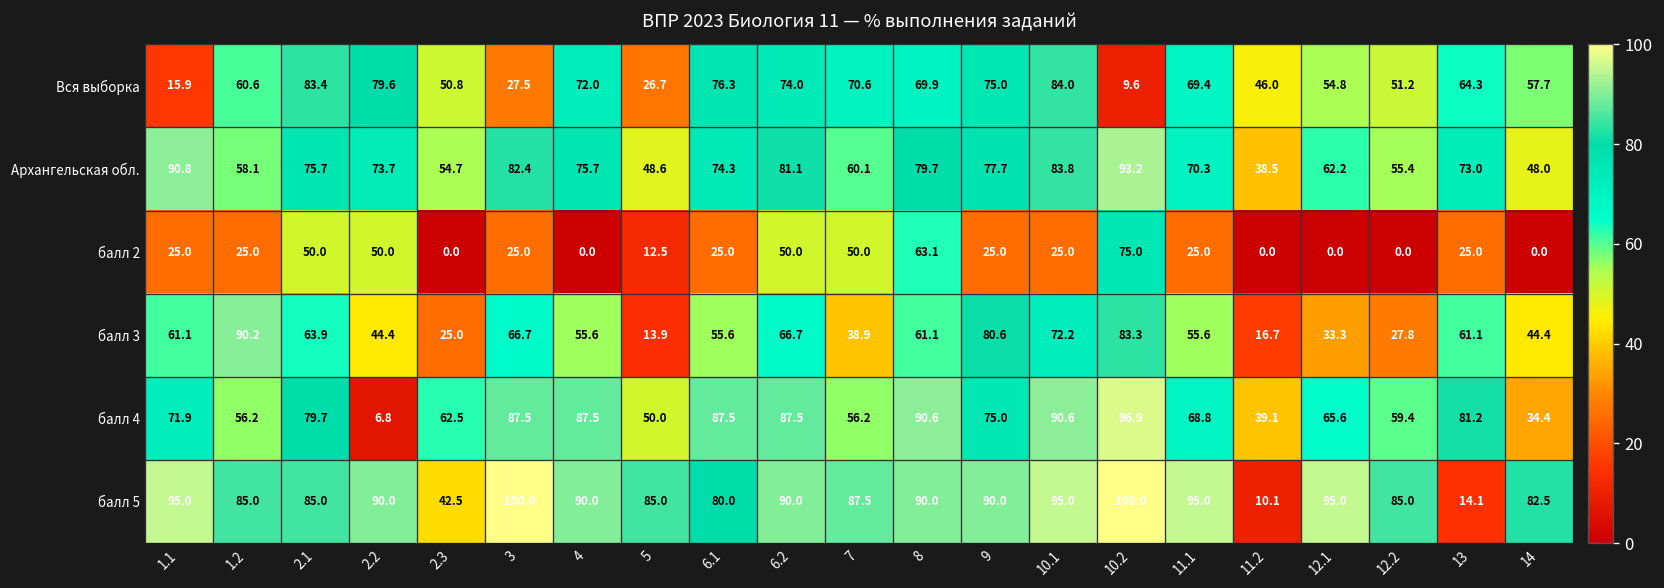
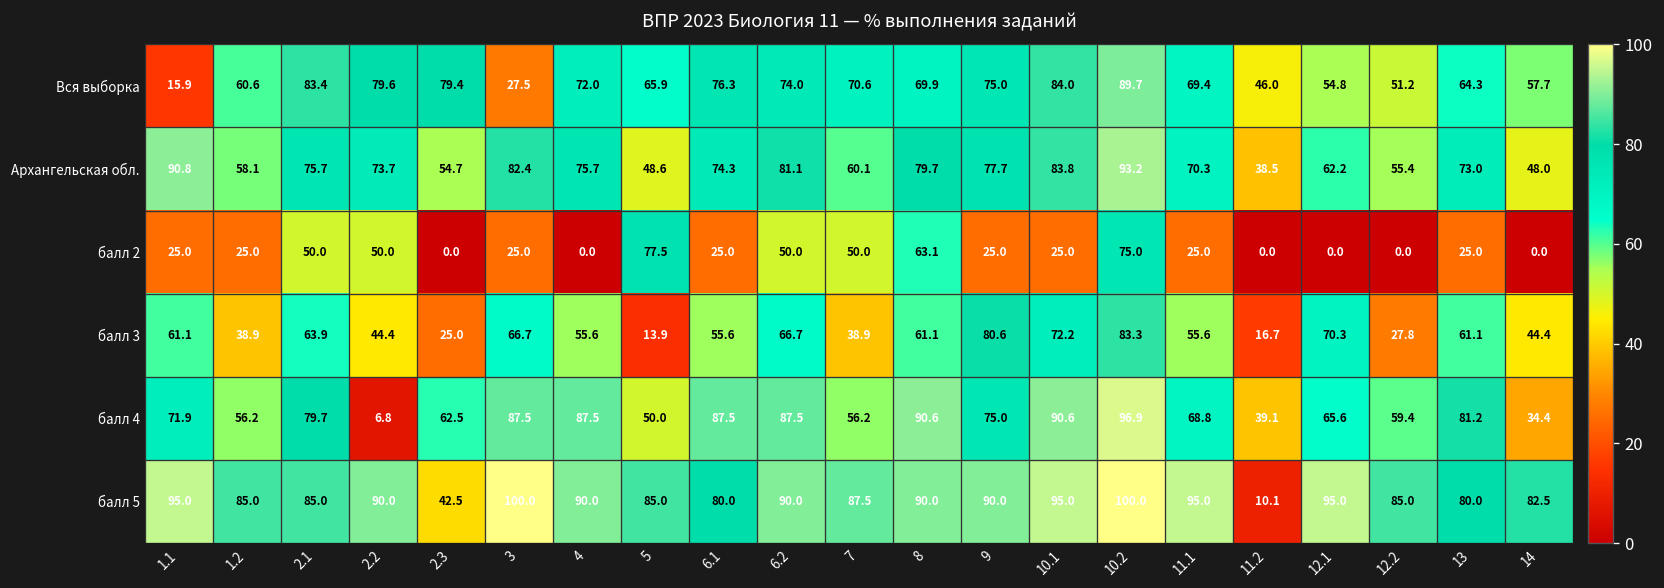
Вся выборка, 2.3: 50.8 -> 79.4
Вся выборка, 5: 26.7 -> 65.9
Вся выборка, 10.2: 9.6 -> 89.7
балл 2, 5: 12.5 -> 77.5
балл 3, 1.2: 90.2 -> 38.9
балл 3, 12.1: 33.3 -> 70.3
балл 5, 13: 14.1 -> 80.0
